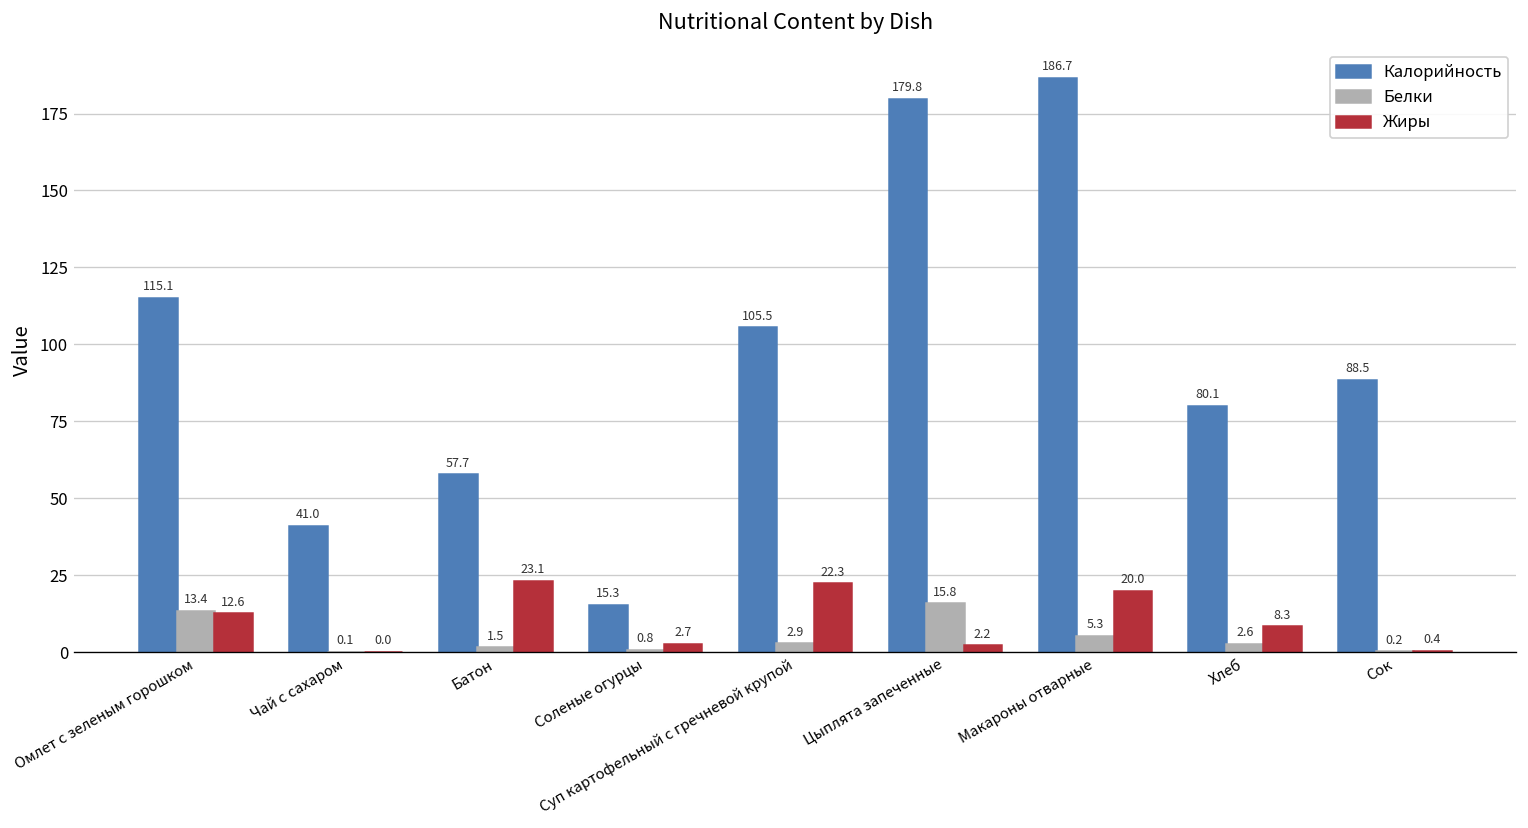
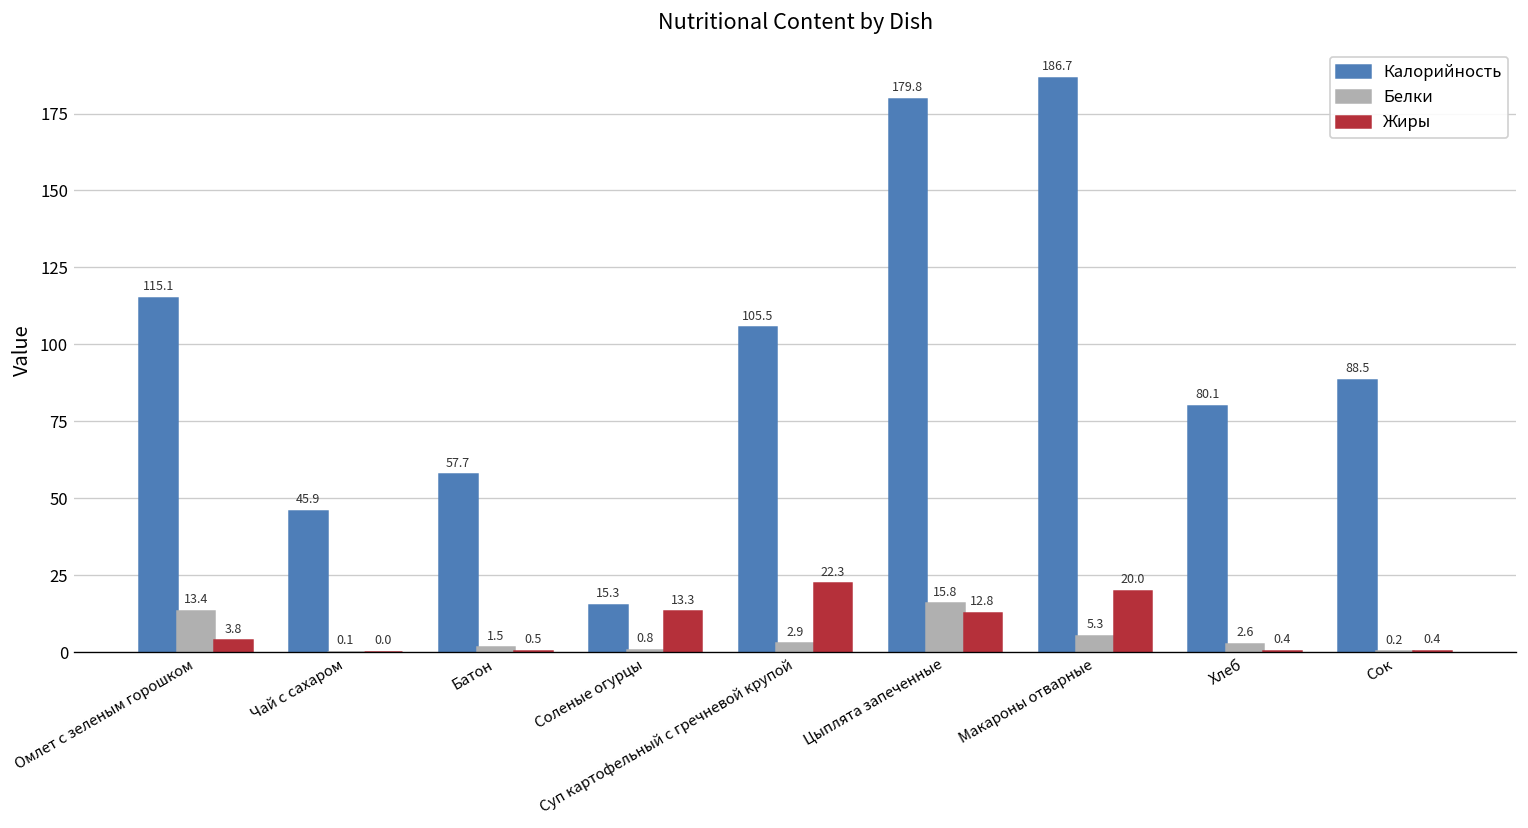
Жиры, Омлет с зеленым горошком: 12.6 -> 3.8
Калорийность, Чай с сахаром: 41.0 -> 45.9
Жиры, Батон: 23.1 -> 0.5
Жиры, Соленые огурцы: 2.7 -> 13.3
Жиры, Цыплята запеченные: 2.2 -> 12.8
Жиры, Хлеб: 8.3 -> 0.4
